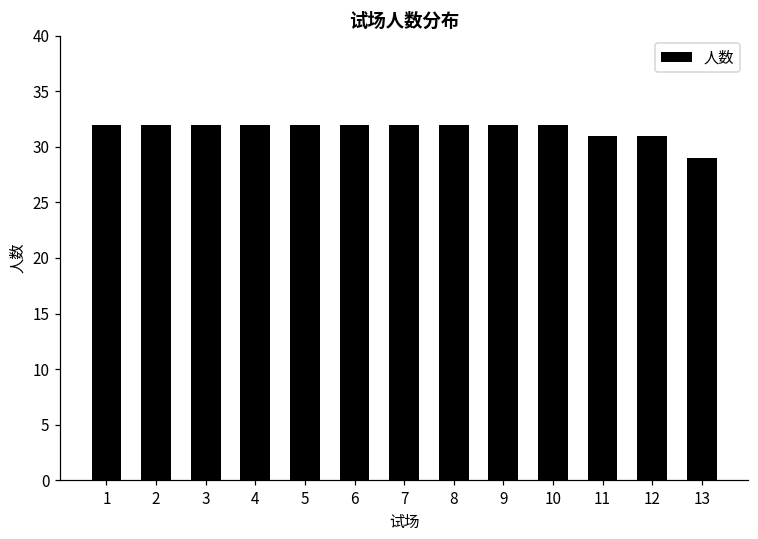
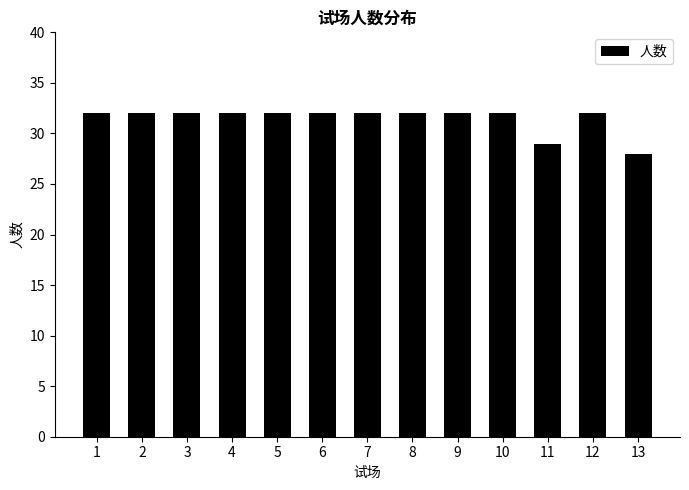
11: 31 -> 29
12: 31 -> 32
13: 29 -> 28
